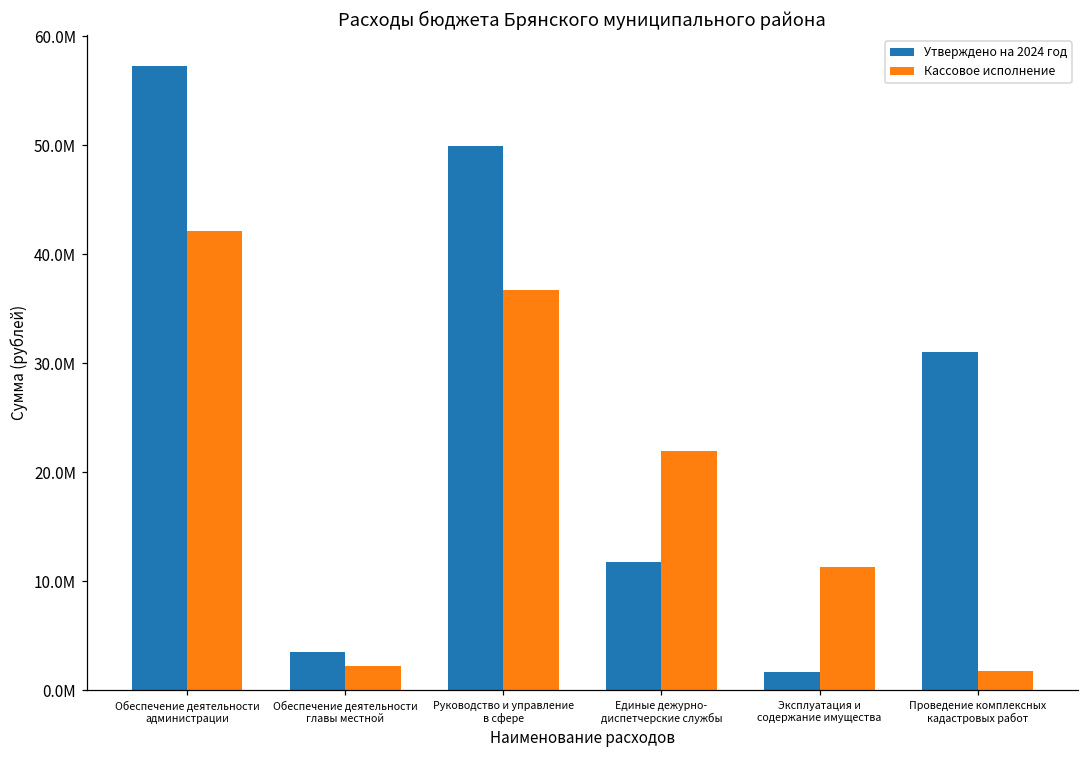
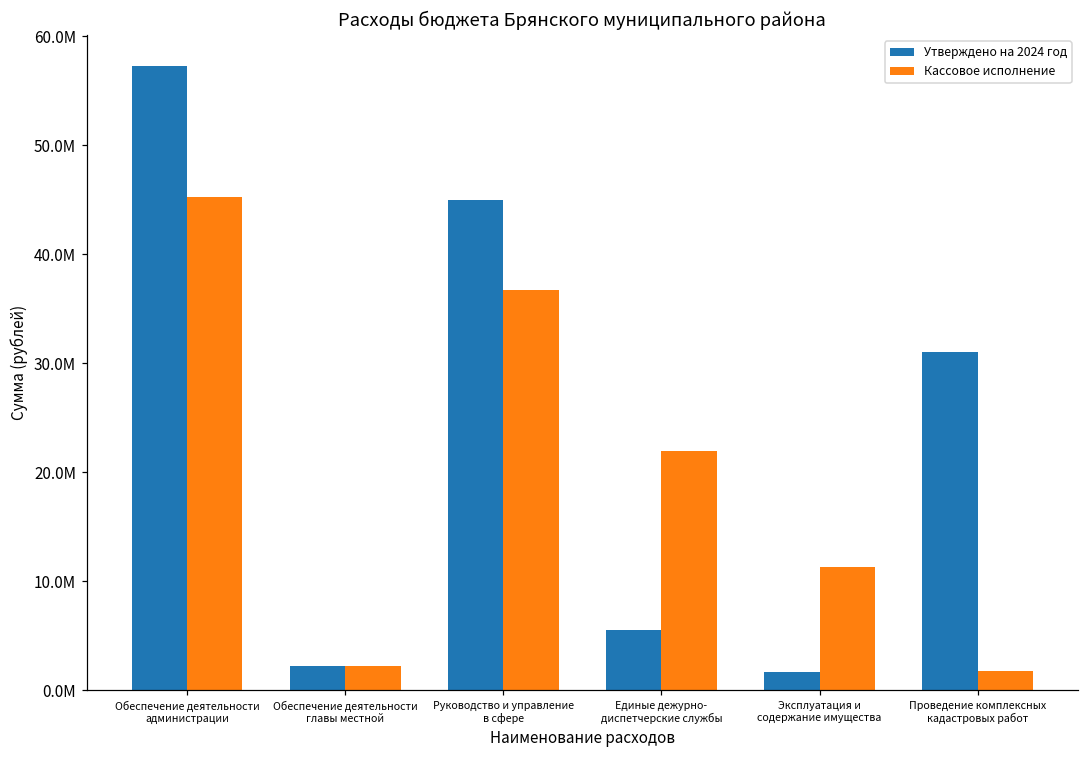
Кассовое исполнение, Обеспечение деятельности администрации: 42000000 -> 45000000
Утверждено на 2024 год, Обеспечение деятельности главы местной: 3000000 -> 2000000
Утверждено на 2024 год, Руководство и управление в сфере: 50000000 -> 45000000
Утверждено на 2024 год, Единые дежурно- диспетчерские службы: 12000000 -> 6000000
